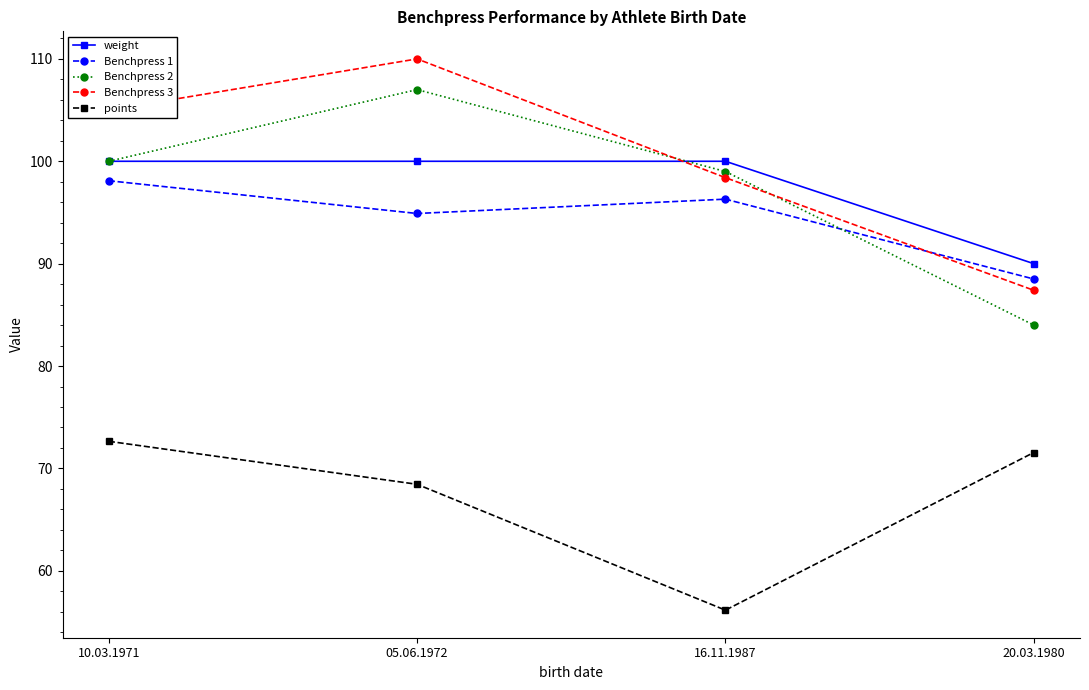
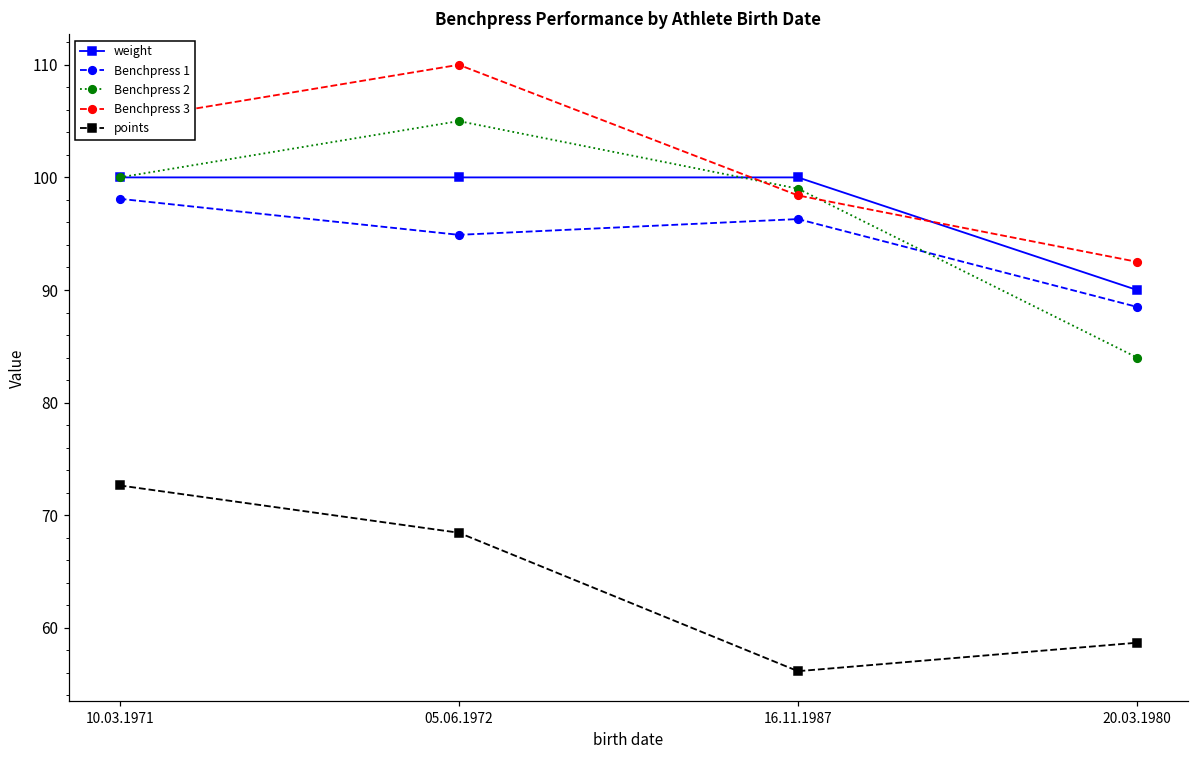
Benchpress 2, 05.06.1972: 107 -> 105
Benchpress 3, 20.03.1980: 87.4 -> 92.5
points, 20.03.1980: 71.6 -> 58.7
